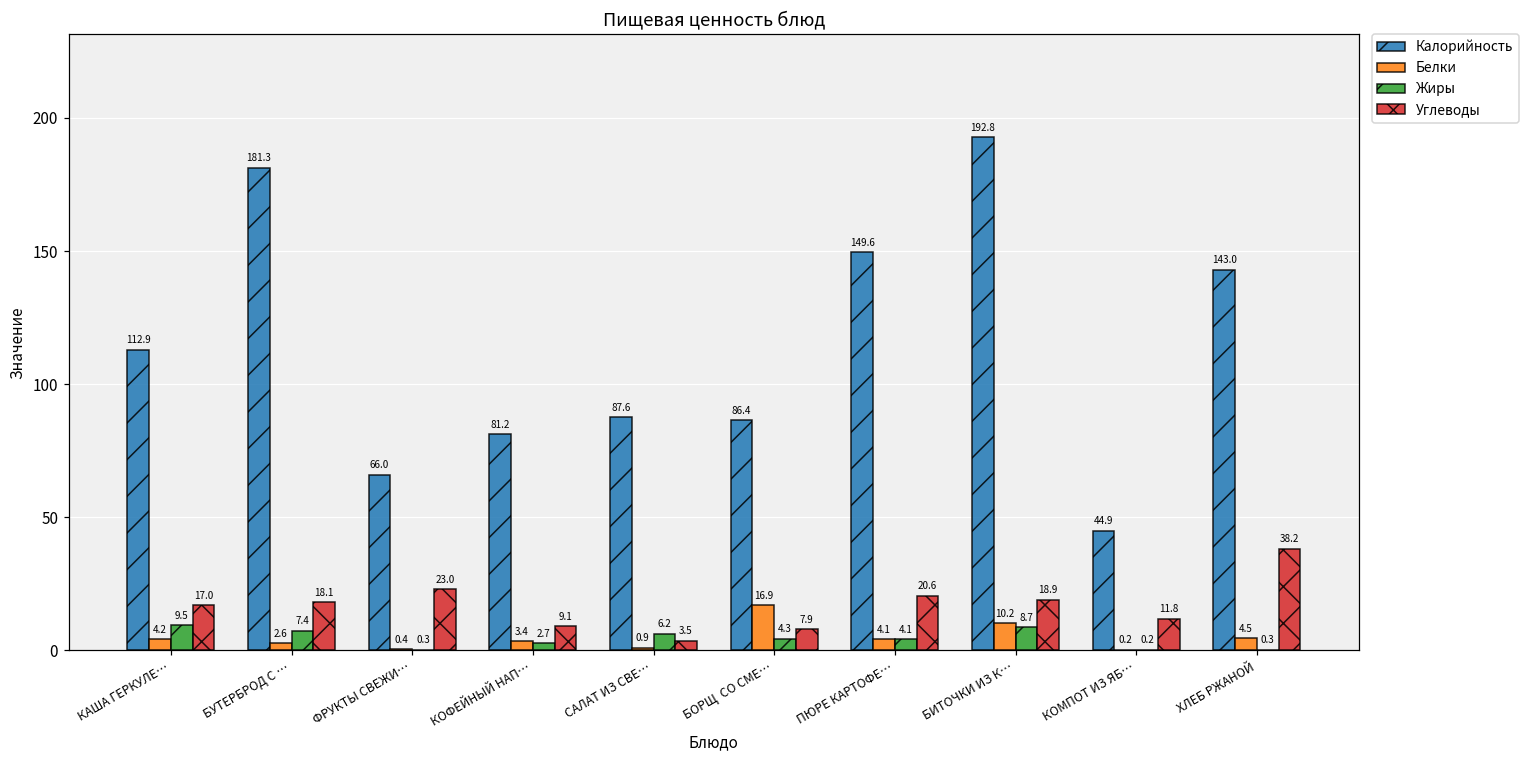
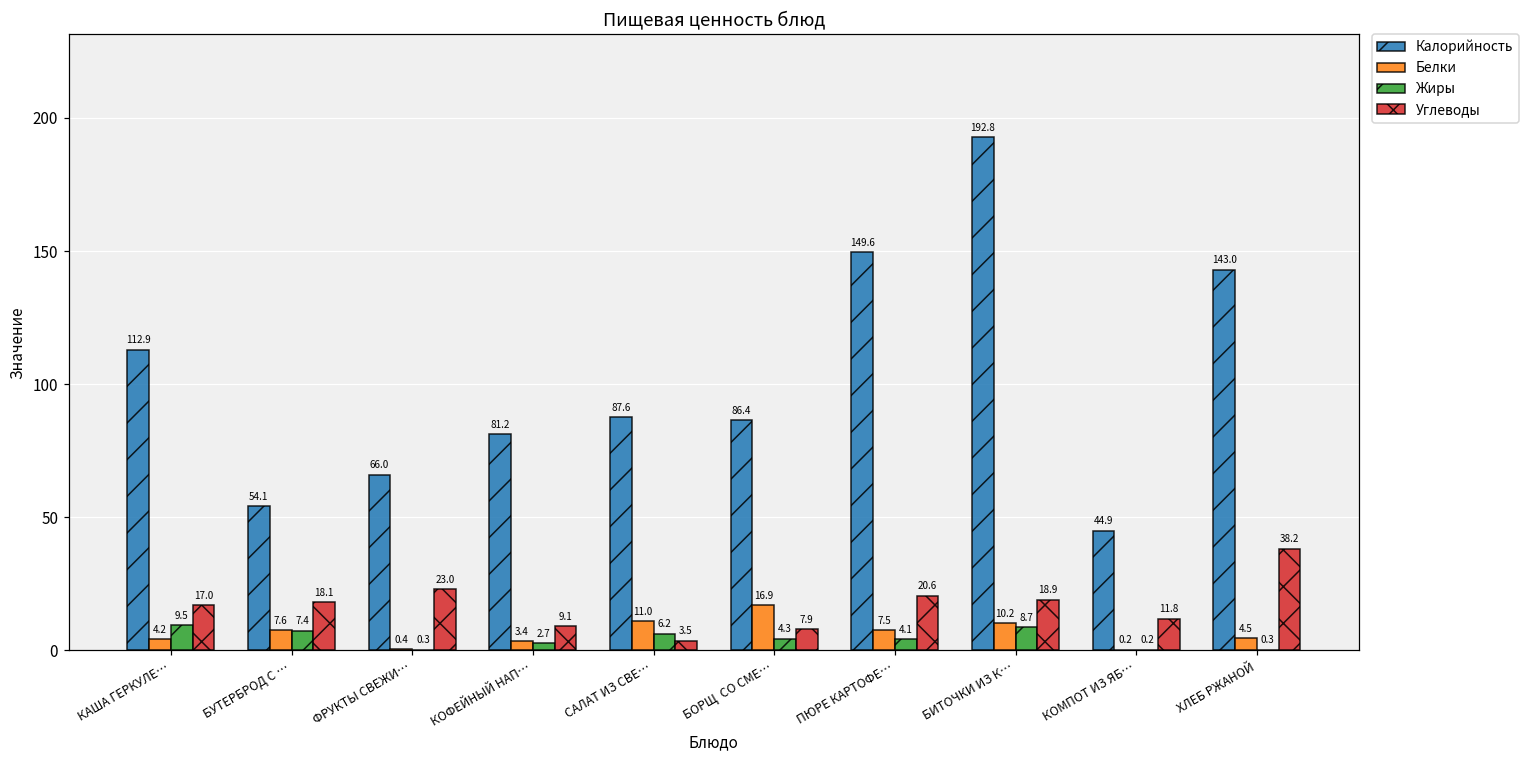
Калорийность, БУТЕРБРОД С …: 181.3 -> 54.1
Белки, БУТЕРБРОД С …: 2.6 -> 7.6
Белки, САЛАТ ИЗ СВЕ…: 0.9 -> 11.0
Белки, ПЮРЕ КАРТОФЕ…: 4.1 -> 7.5
